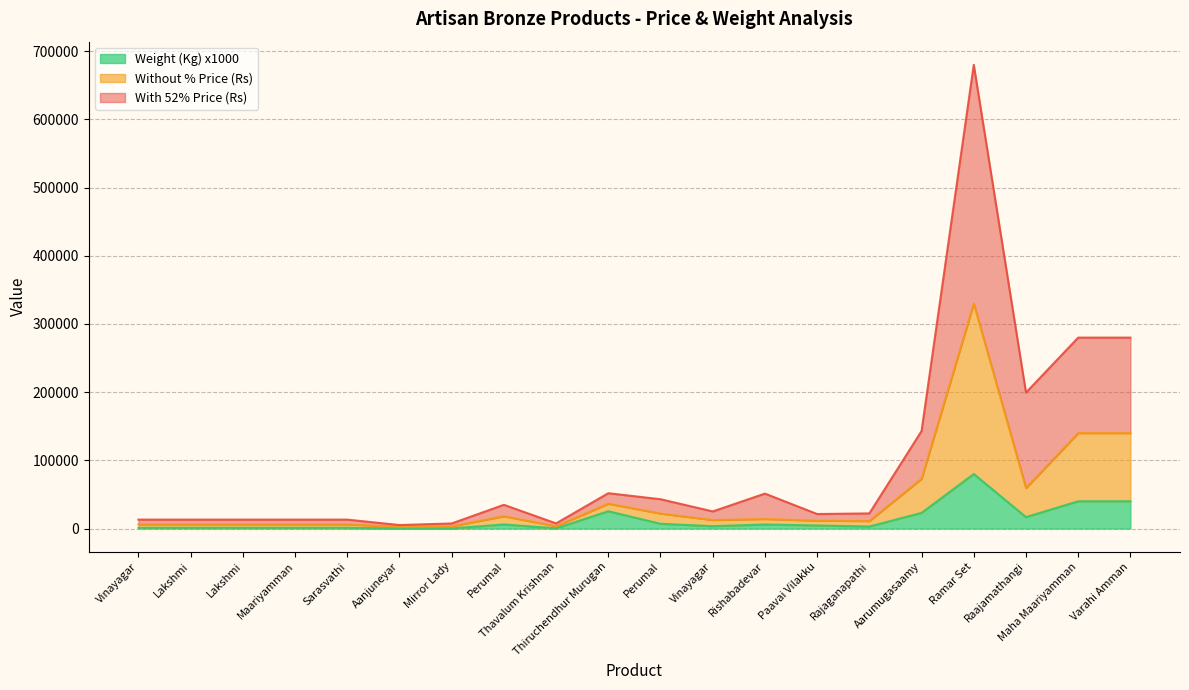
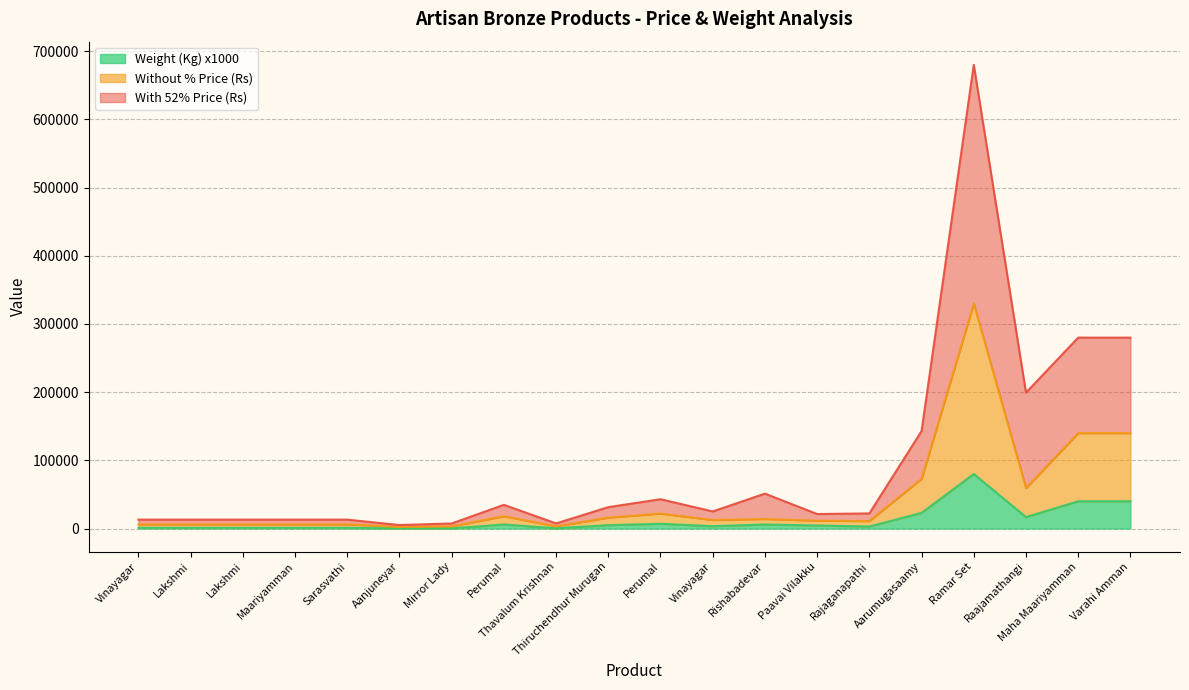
Weight (Kg) x1000, Thiruchendhur Murugan: 30000 -> 10000
